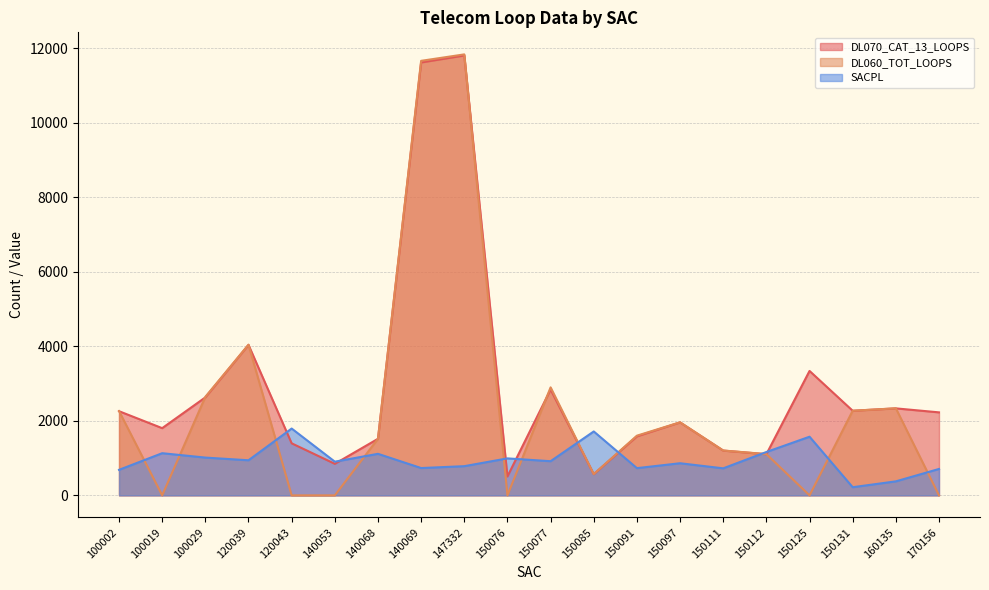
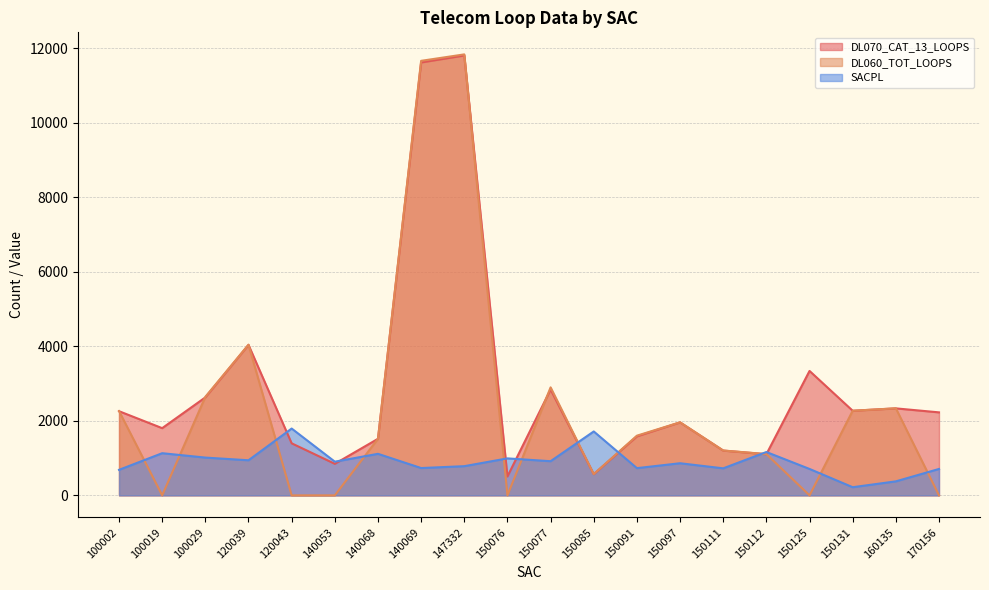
SACPL, 150125: 1600 -> 700
